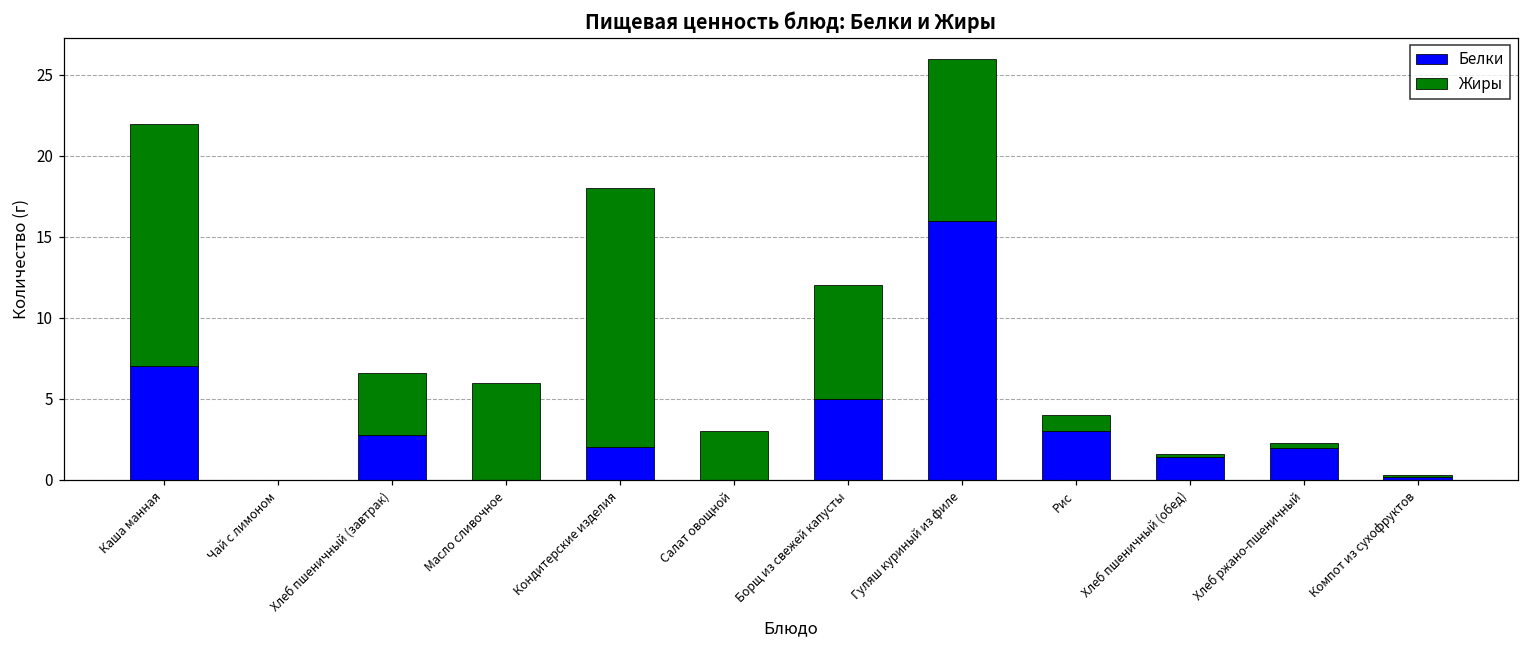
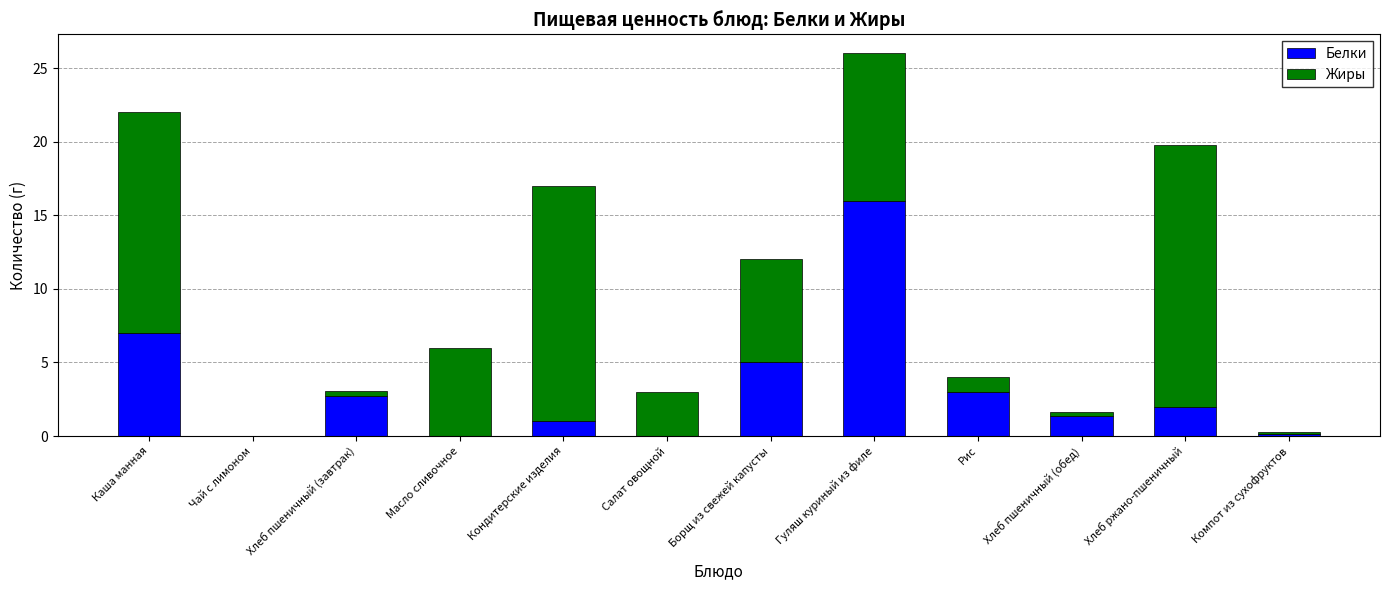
Жиры, Хлеб пшеничный (завтрак): 3.9 -> 0.3
Белки, Кондитерские изделия: 2 -> 1
Жиры, Хлеб ржано-пшеничный: 0.3 -> 17.9
